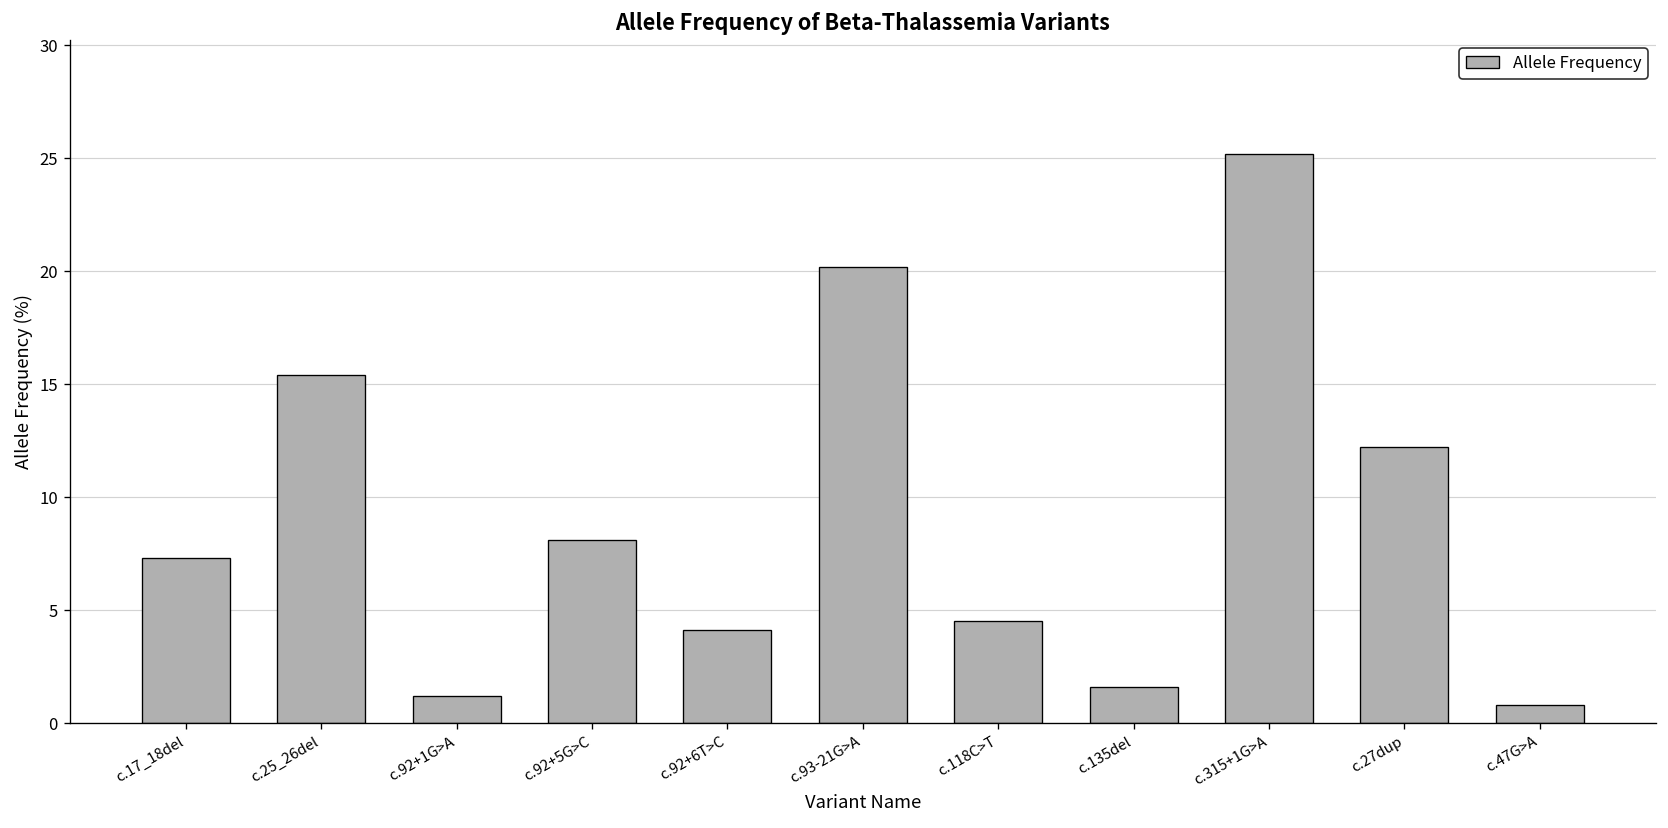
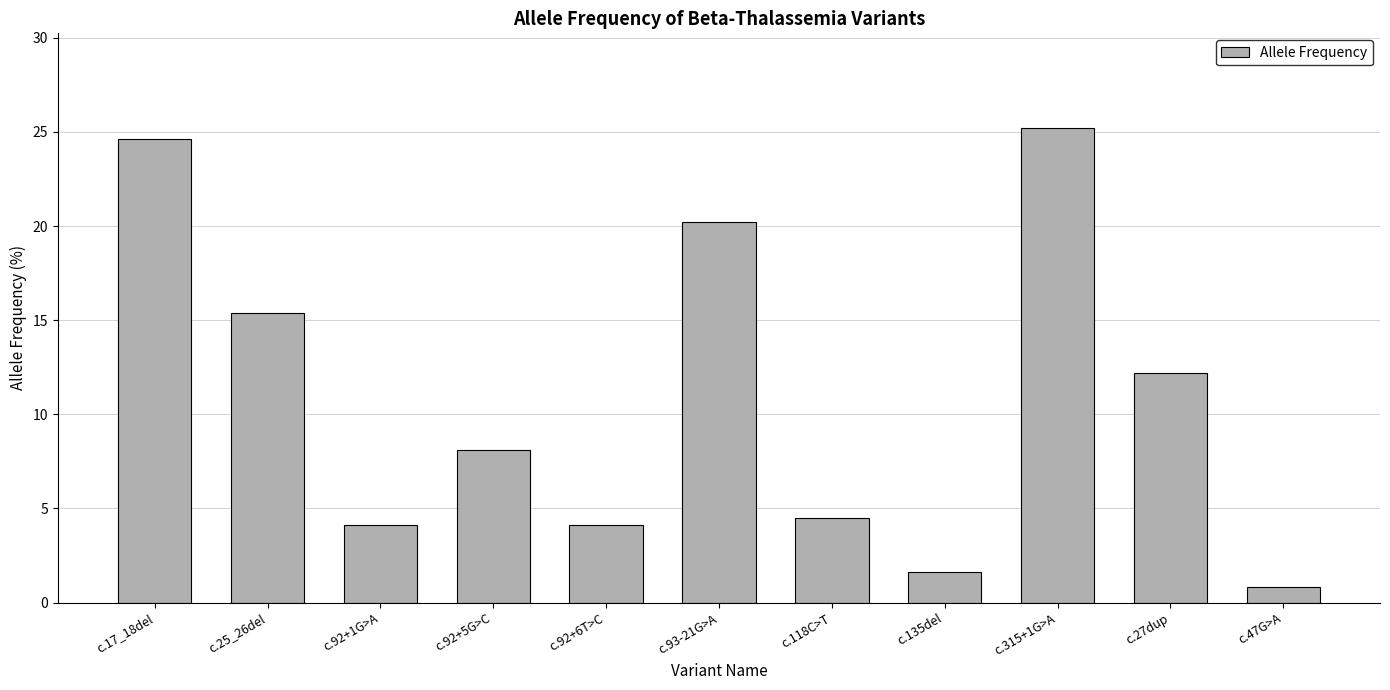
c.17_18del: 7.3 -> 24.6
c.92+1G>A: 1.2 -> 4.1
